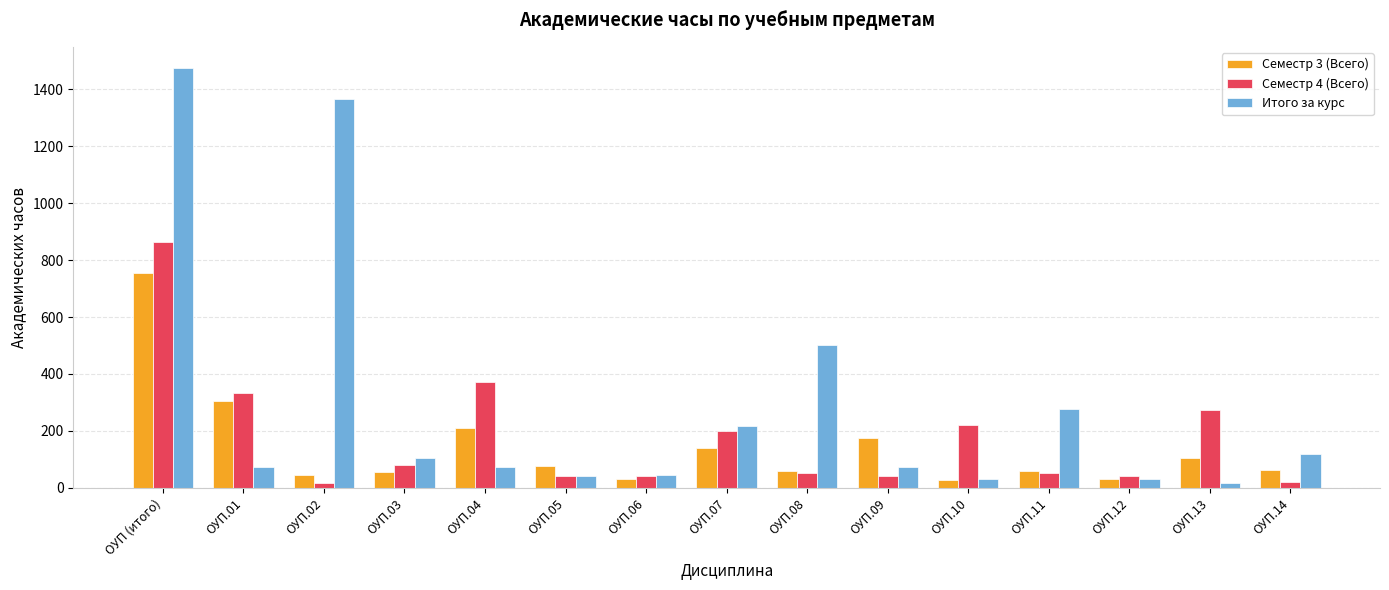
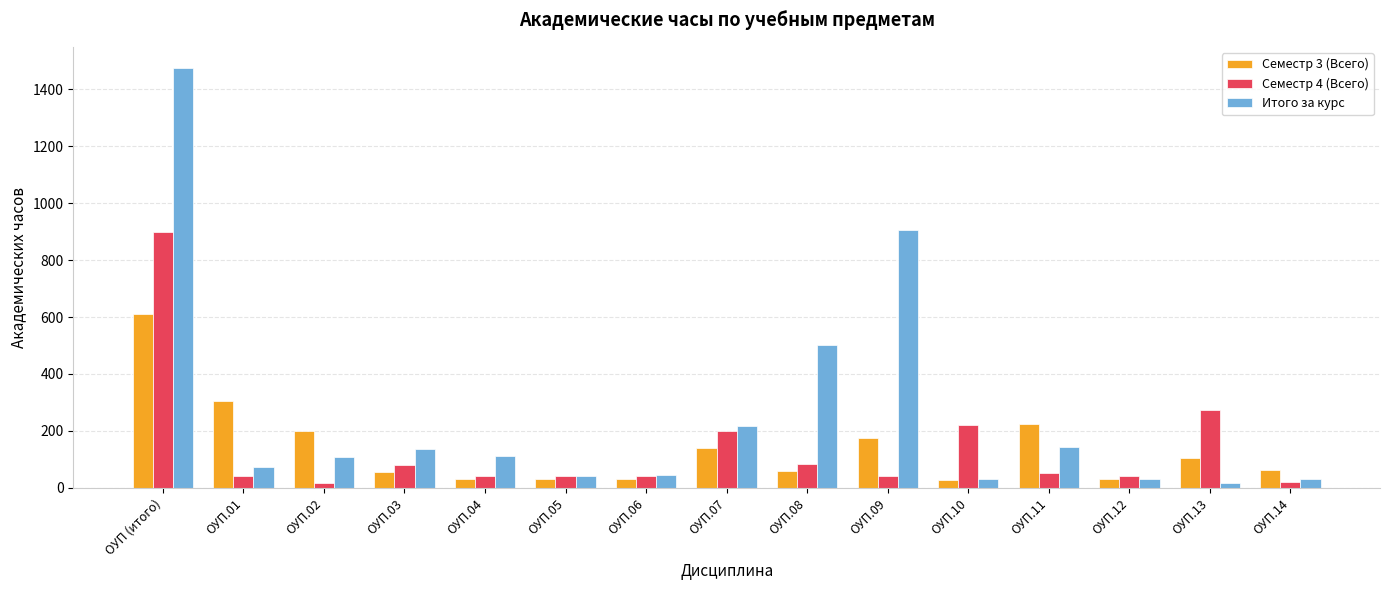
Семестр 3 (Всего), ОУП (итого): 760 -> 610
Семестр 4 (Всего), ОУП (итого): 860 -> 900
Семестр 4 (Всего), ОУП.01: 330 -> 40
Семестр 3 (Всего), ОУП.02: 40 -> 200
Итого за курс, ОУП.02: 1370 -> 110
Итого за курс, ОУП.03: 110 -> 140
Семестр 3 (Всего), ОУП.04: 210 -> 30
Семестр 4 (Всего), ОУП.04: 370 -> 40
Итого за курс, ОУП.04: 70 -> 110
Семестр 3 (Всего), ОУП.05: 80 -> 30
Семестр 4 (Всего), ОУП.08: 50 -> 80
Итого за курс, ОУП.09: 70 -> 910
Семестр 3 (Всего), ОУП.11: 60 -> 220
Итого за курс, ОУП.11: 280 -> 140
Итого за курс, ОУП.14: 120 -> 30
